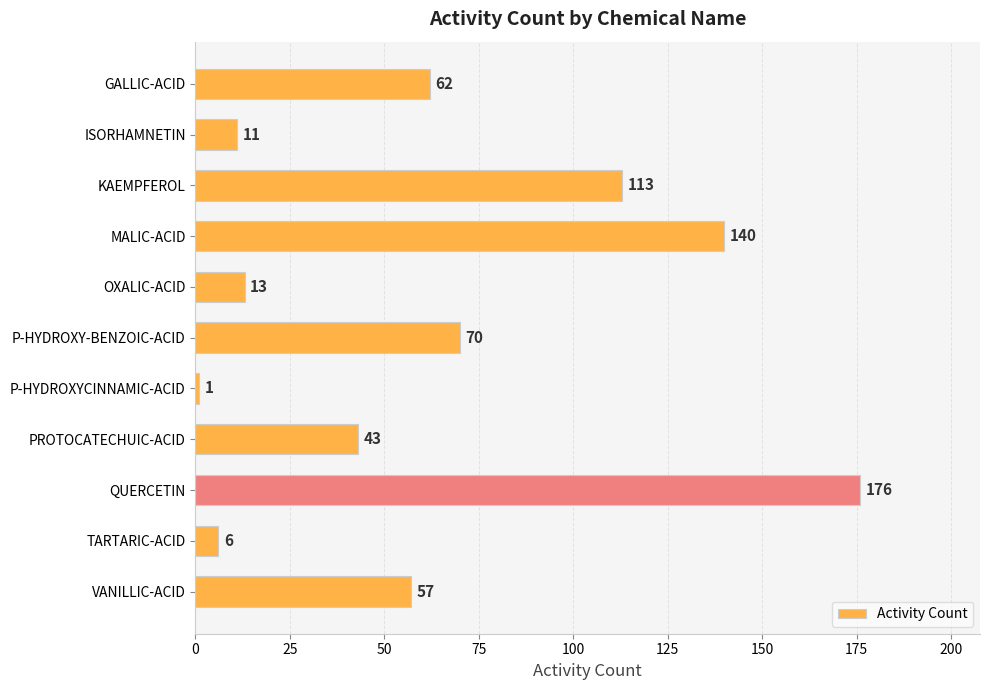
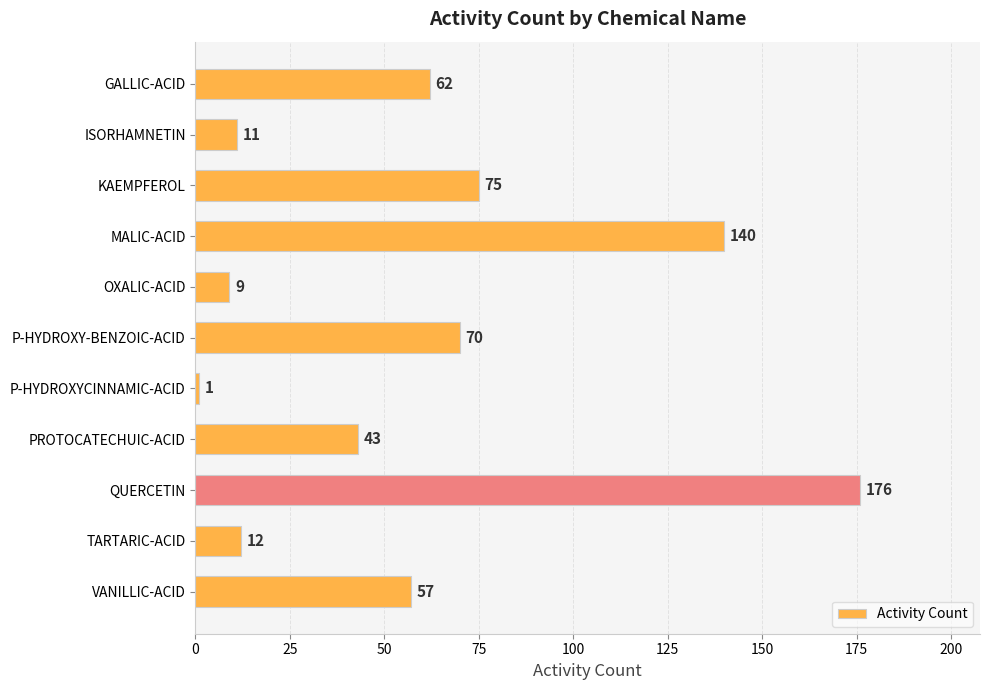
KAEMPFEROL: 113 -> 75
OXALIC-ACID: 13 -> 9
TARTARIC-ACID: 6 -> 12
